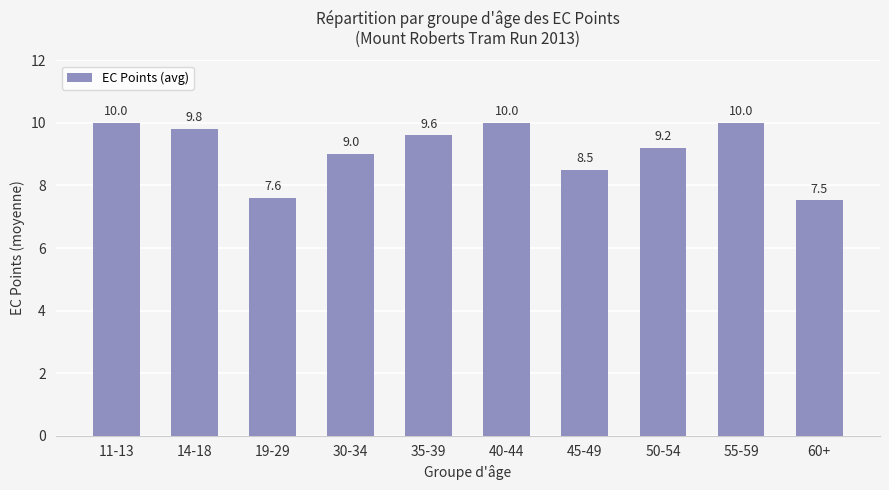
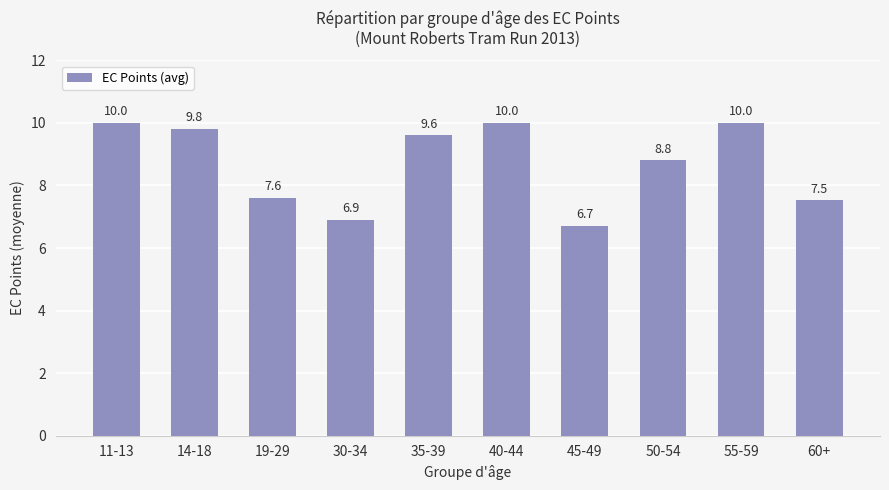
30-34: 9.0 -> 6.9
45-49: 8.5 -> 6.7
50-54: 9.2 -> 8.8
